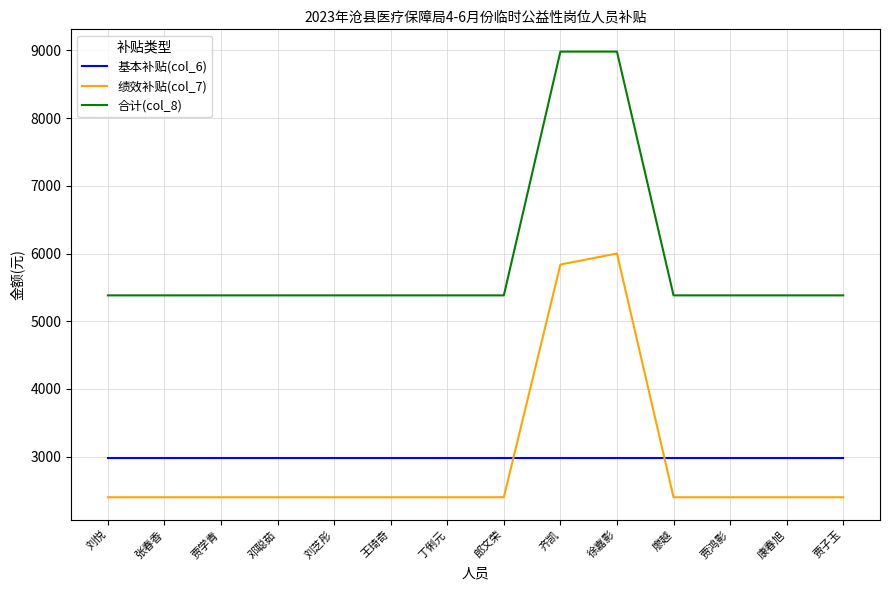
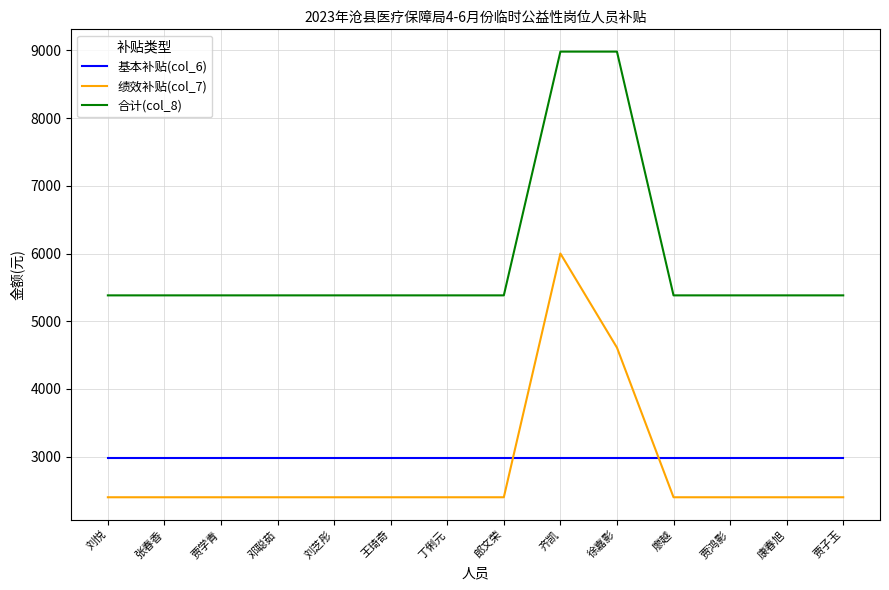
绩效补贴(col_7), 齐凯: 5800 -> 6000
绩效补贴(col_7), 徐嘉影: 6000 -> 4600
